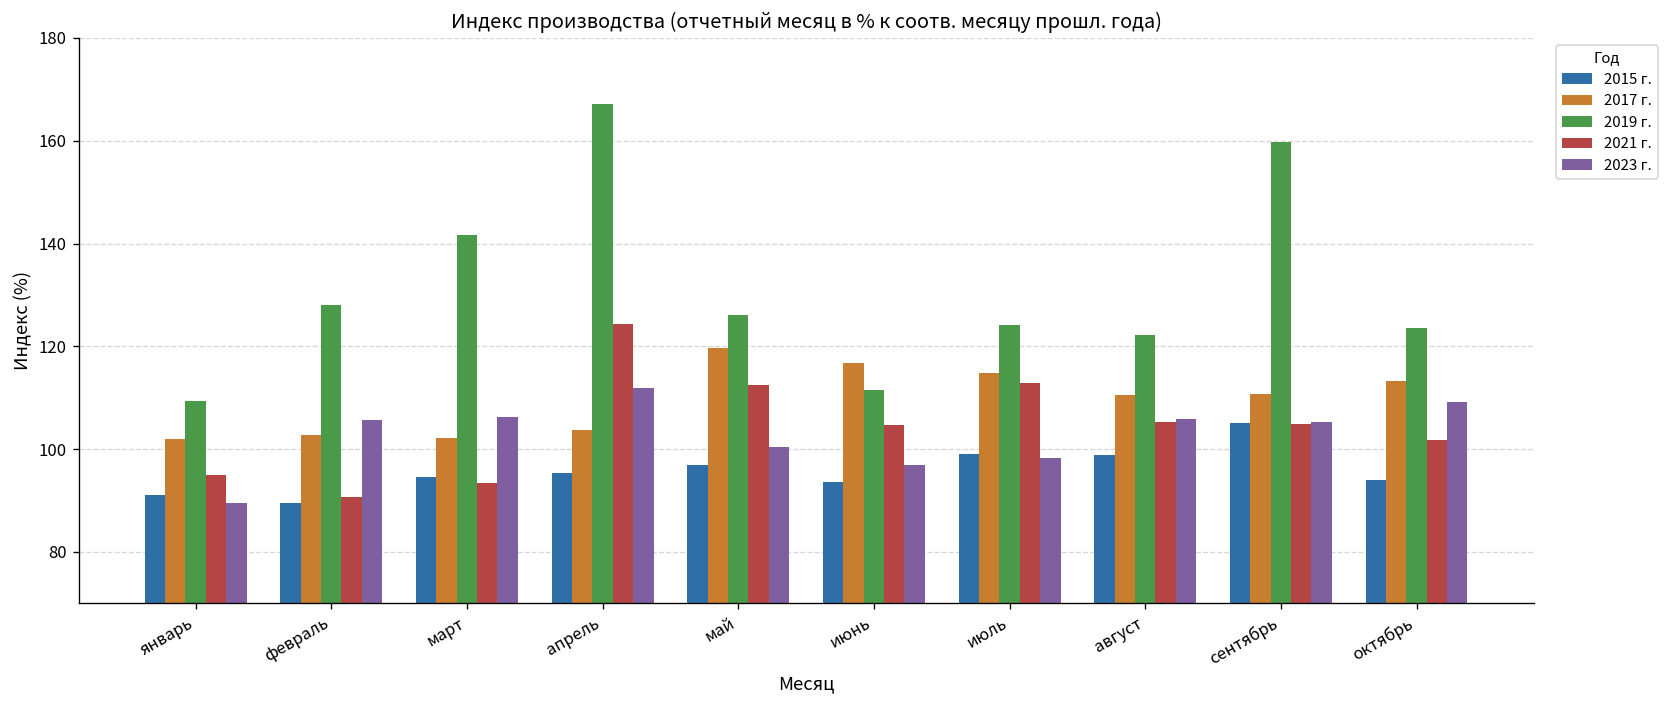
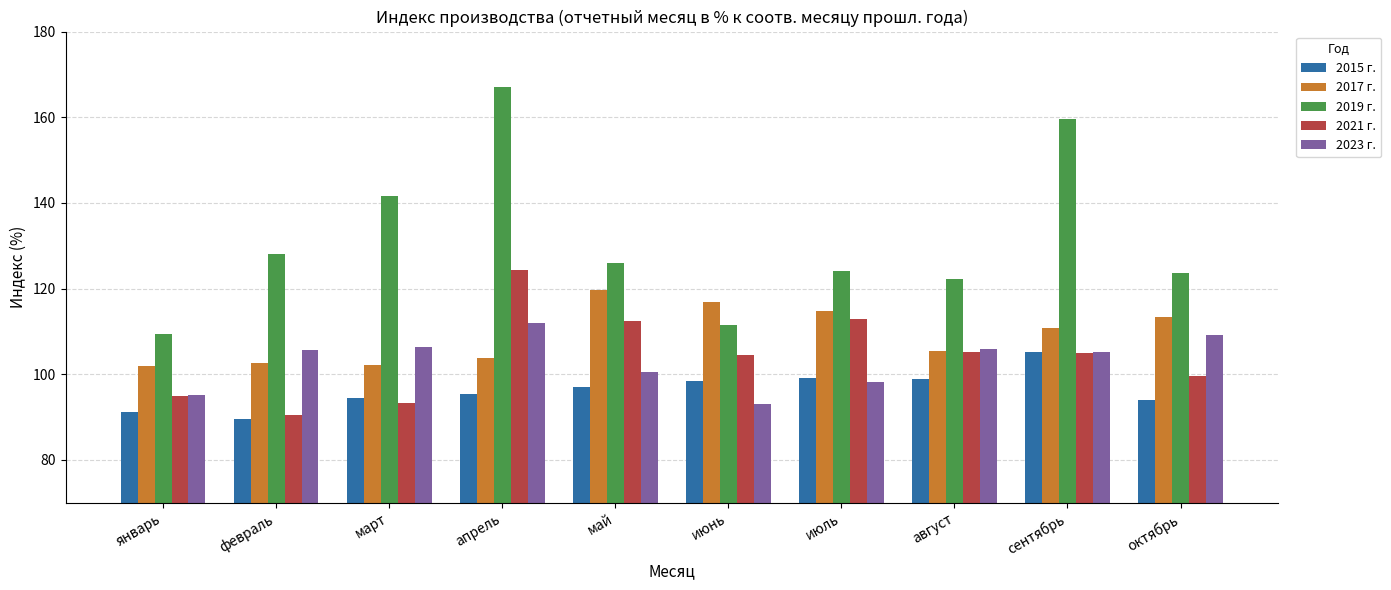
2023 г., январь: 90 -> 95
2015 г., июнь: 94 -> 98
2023 г., июнь: 97 -> 93
2017 г., август: 111 -> 106
2021 г., октябрь: 102 -> 100
